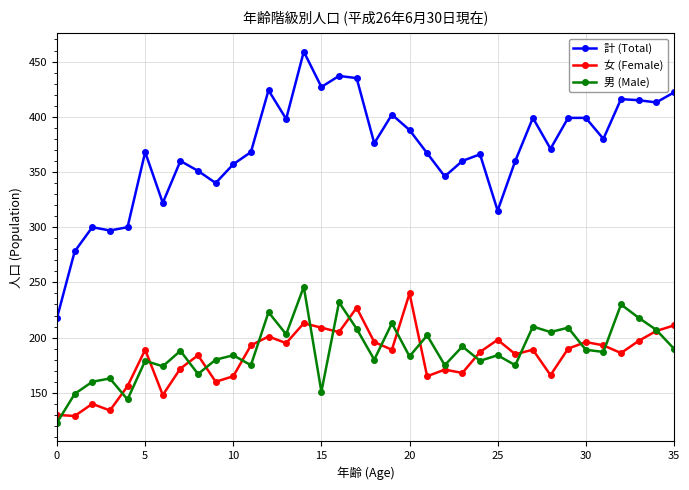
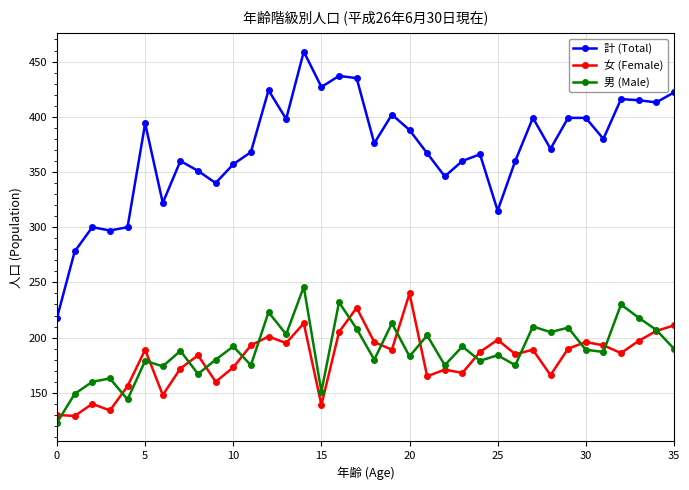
計 (Total), 5: 368 -> 394
女 (Female), 10: 165 -> 173
男 (Male), 10: 184 -> 192
女 (Female), 15: 209 -> 139
